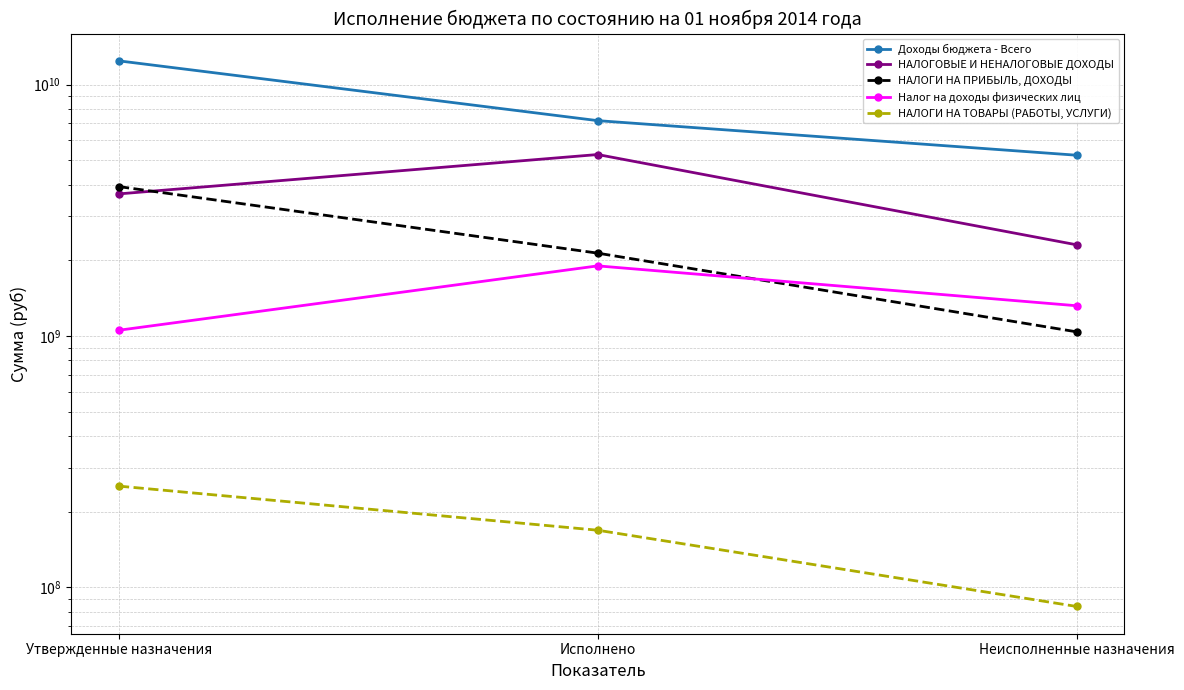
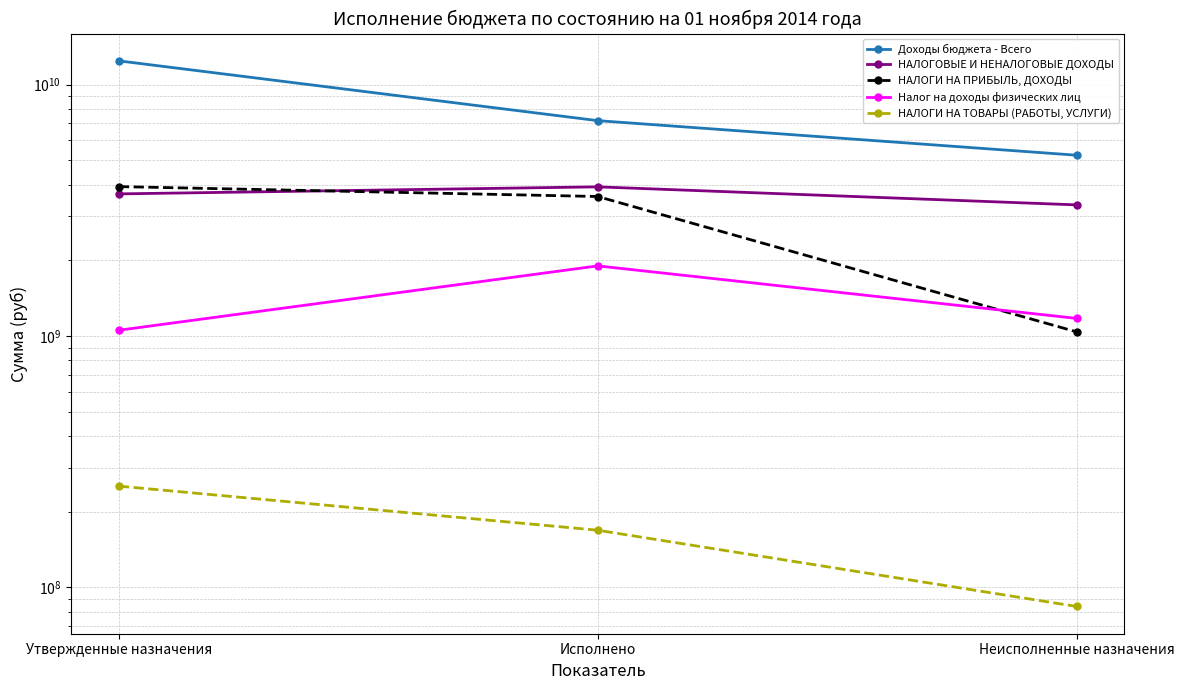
НАЛОГОВЫЕ И НЕНАЛОГОВЫЕ ДОХОДЫ, Исполнено: 5300000000 -> 3900000000
НАЛОГИ НА ПРИБЫЛЬ, ДОХОДЫ, Исполнено: 2100000000 -> 3600000000
НАЛОГОВЫЕ И НЕНАЛОГОВЫЕ ДОХОДЫ, Неисполненные назначения: 2300000000 -> 3300000000
Налог на доходы физических лиц, Неисполненные назначения: 1300000000 -> 1200000000
